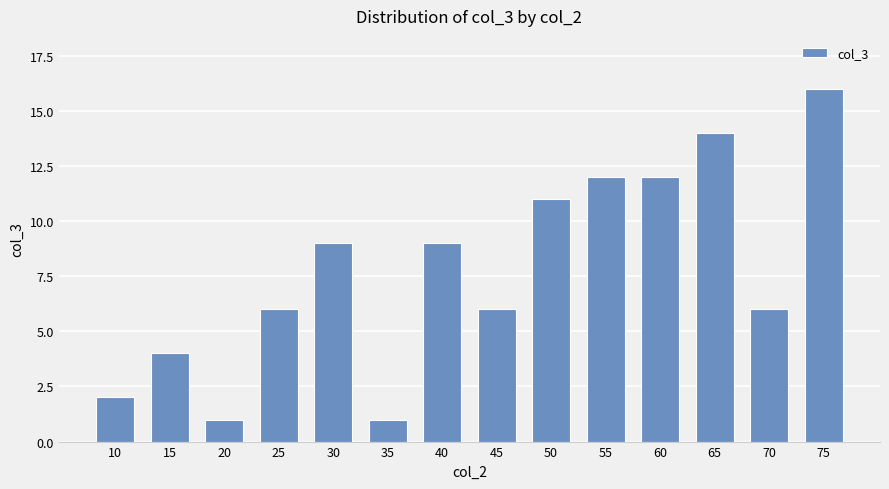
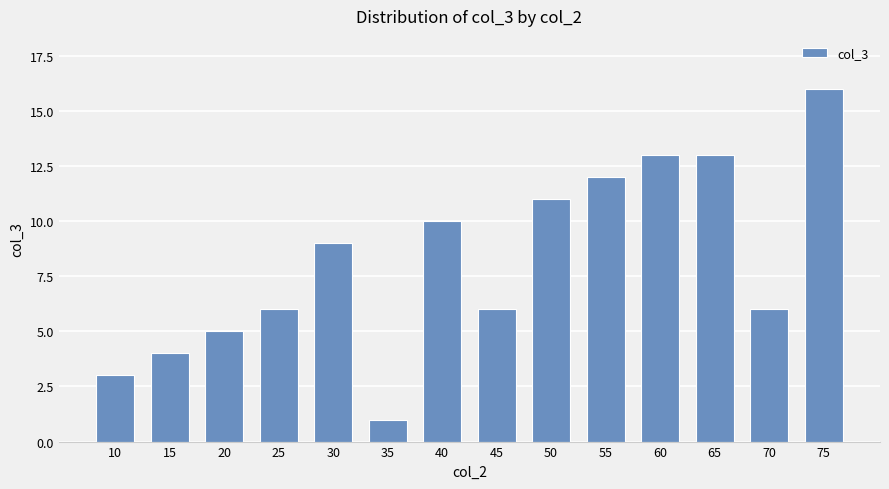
10: 2 -> 3
20: 1 -> 5
40: 9 -> 10
60: 12 -> 13
65: 14 -> 13
